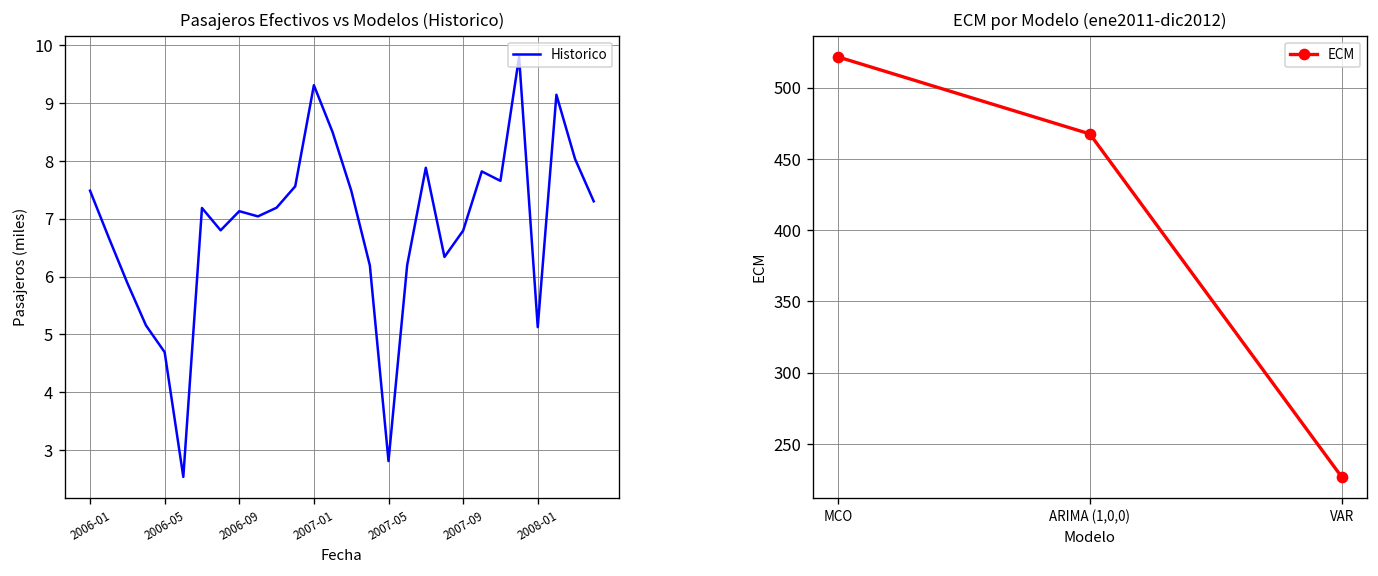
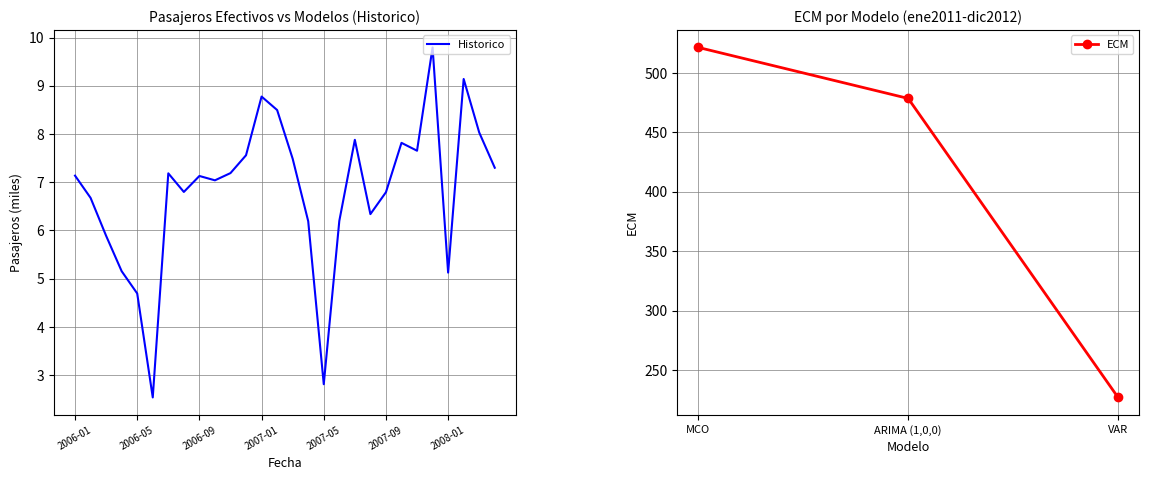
Pasajeros Efectivos vs Modelos (Historico), 2006-01: 7.5 -> 7.1
Pasajeros Efectivos vs Modelos (Historico), 2007-01: 9.3 -> 8.8
ECM por Modelo (ene2011-dic2012), ARIMA (1,0,0): 468 -> 479
